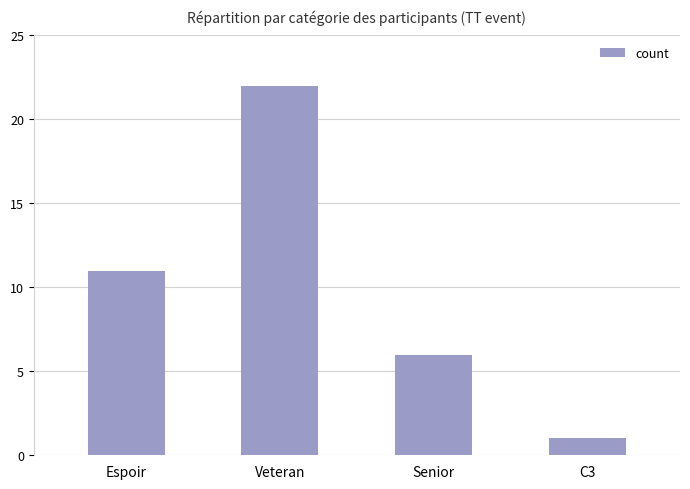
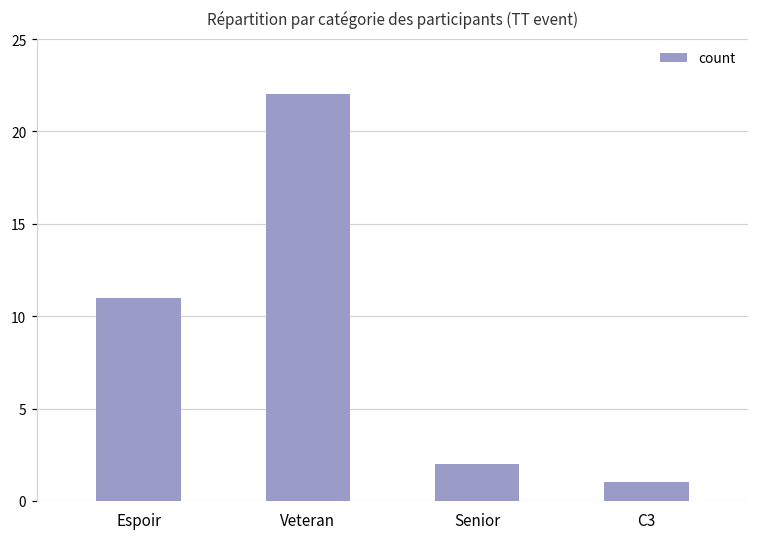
Senior: 6 -> 2
